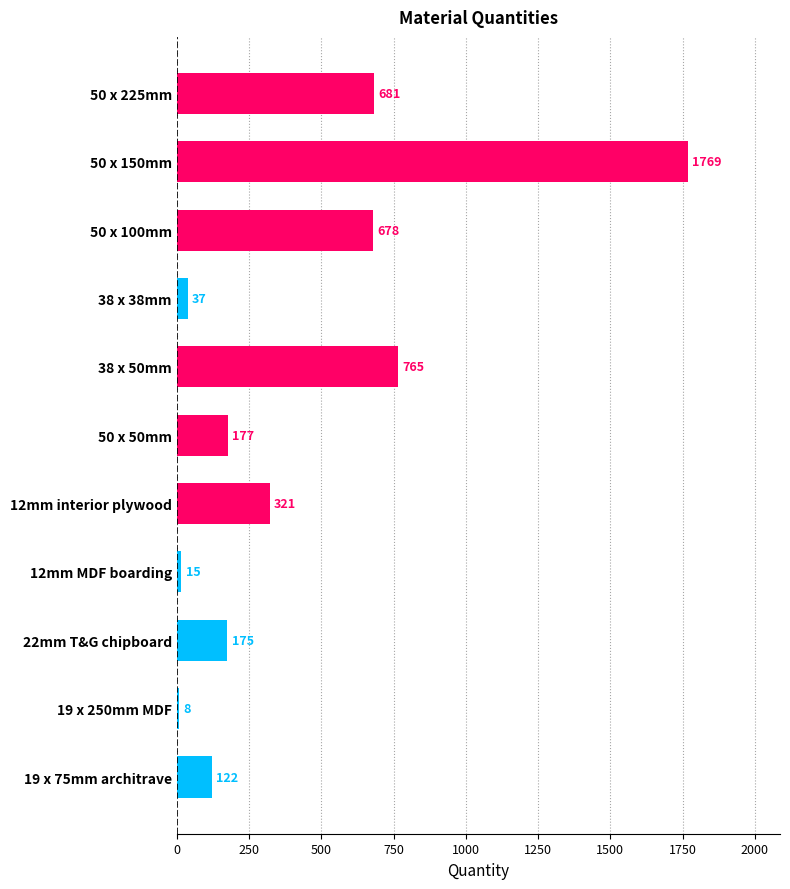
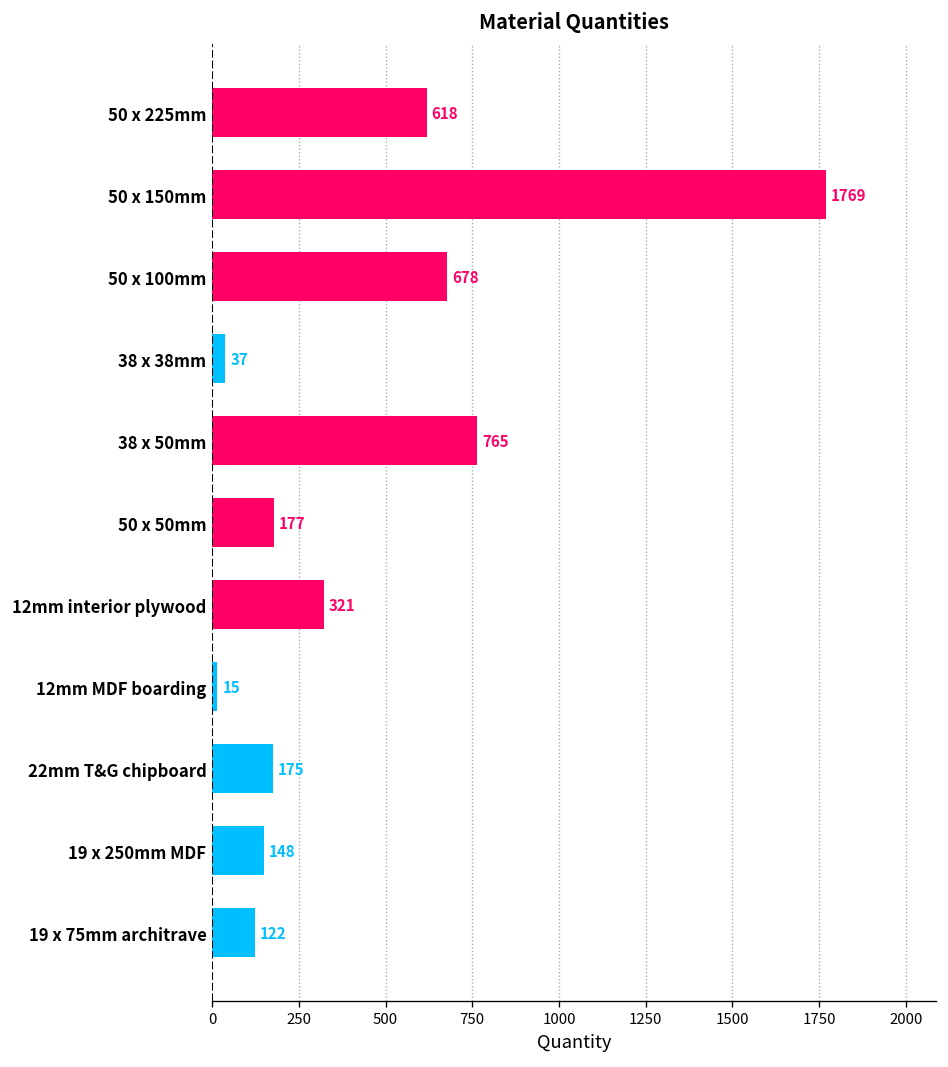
50 x 225mm: 681 -> 618
19 x 250mm MDF: 8 -> 148
